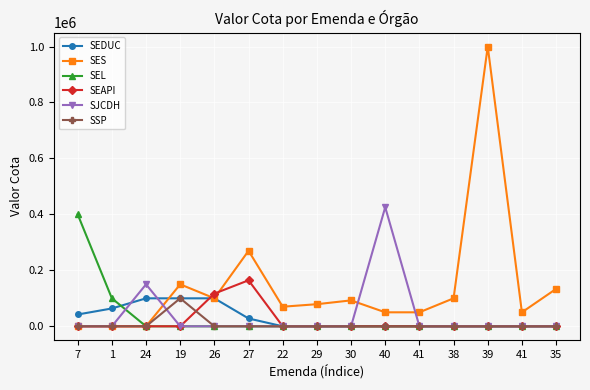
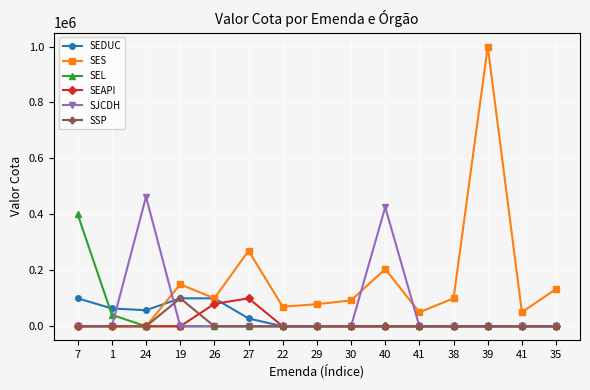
SEDUC, 7: 40000 -> 100000
SEL, 1: 100000 -> 40000
SEDUC, 24: 100000 -> 60000
SJCDH, 24: 150000 -> 460000
SEAPI, 26: 120000 -> 80000
SEAPI, 27: 160000 -> 100000
SES, 40: 50000 -> 200000
